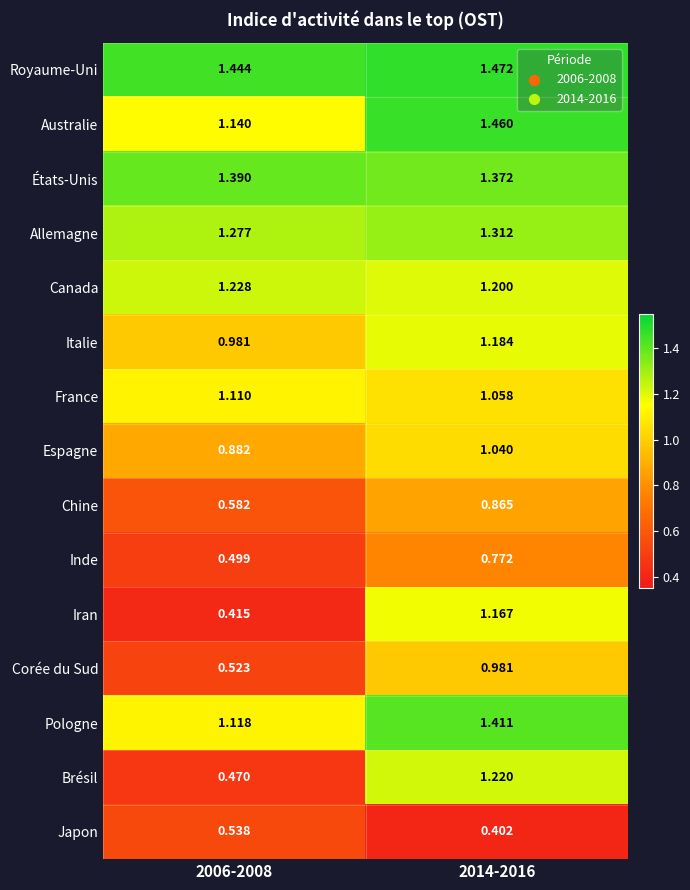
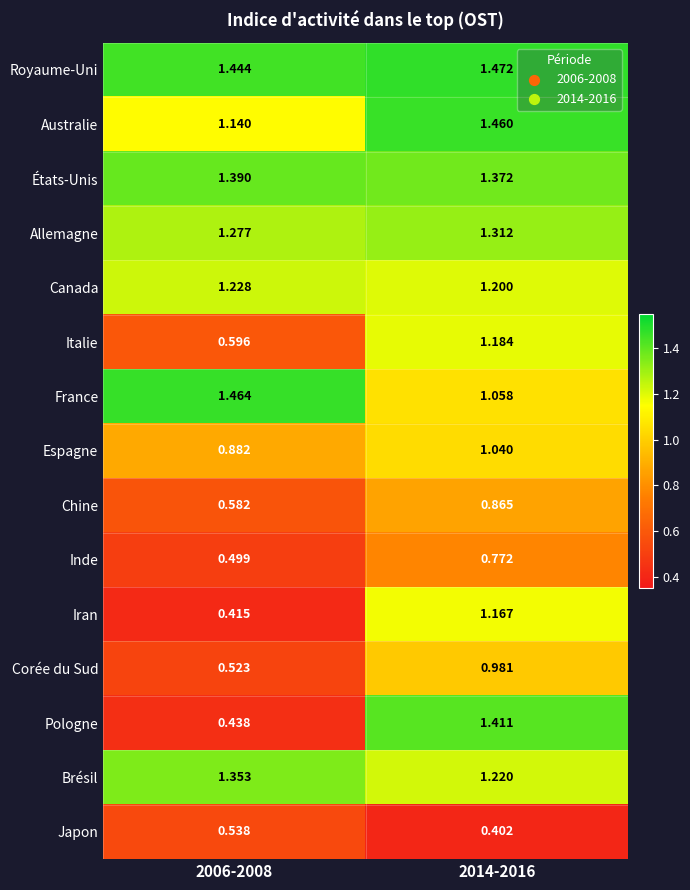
Italie, 2006-2008: 0.981 -> 0.596
France, 2006-2008: 1.110 -> 1.464
Pologne, 2006-2008: 1.118 -> 0.438
Brésil, 2006-2008: 0.470 -> 1.353
